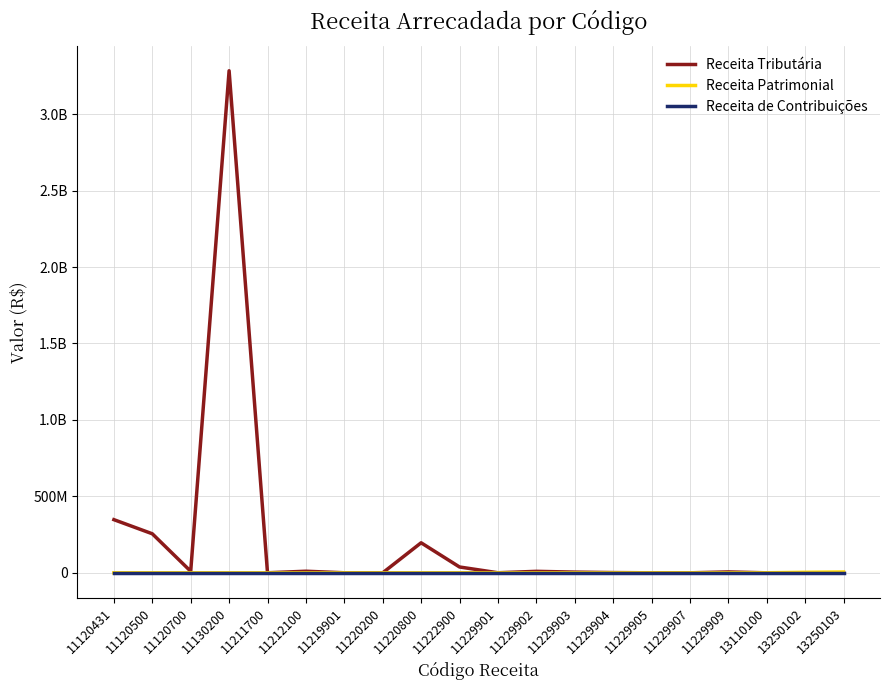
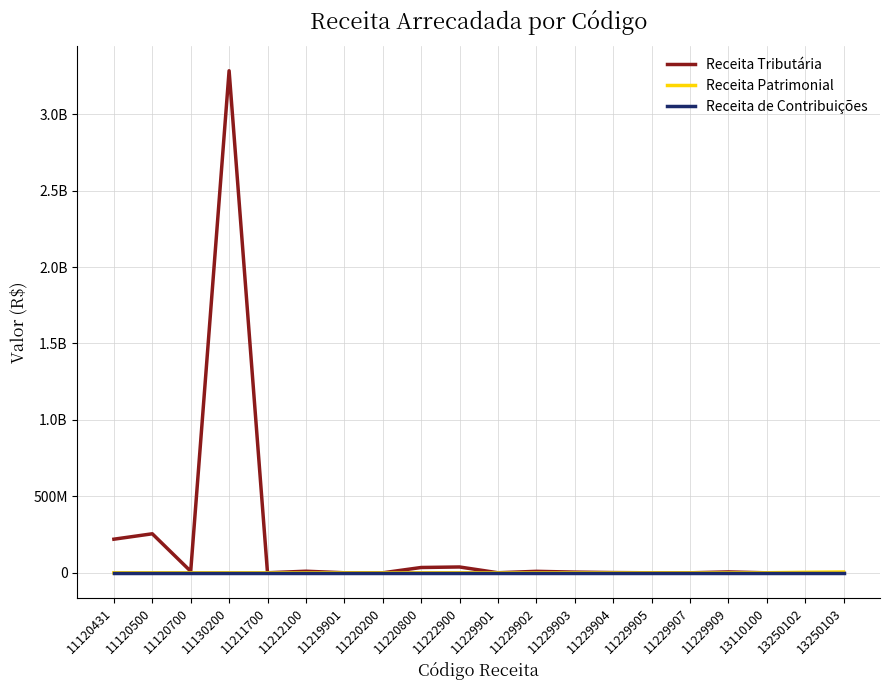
Receita Tributária, 11120431: 350000000 -> 220000000
Receita Tributária, 11220800: 200000000 -> 30000000
